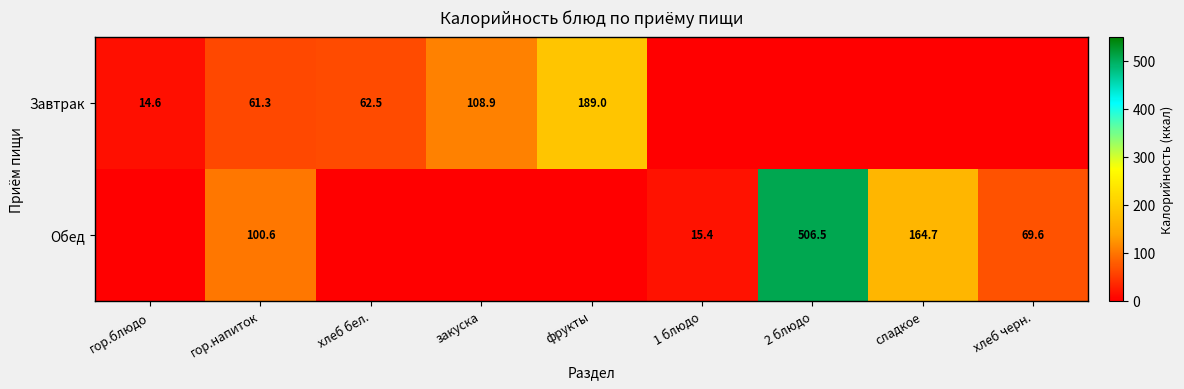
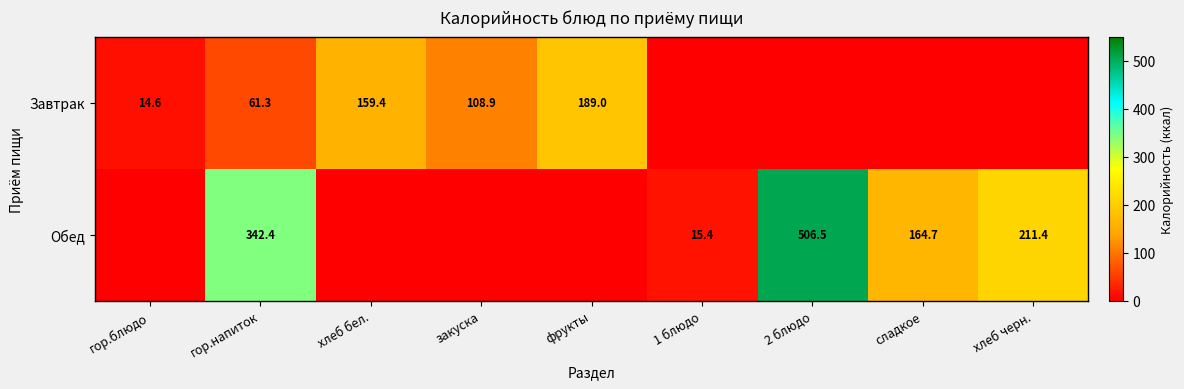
Завтрак, хлеб бел.: 62.5 -> 159.4
Обед, гор.напиток: 100.6 -> 342.4
Обед, хлеб черн.: 69.6 -> 211.4
